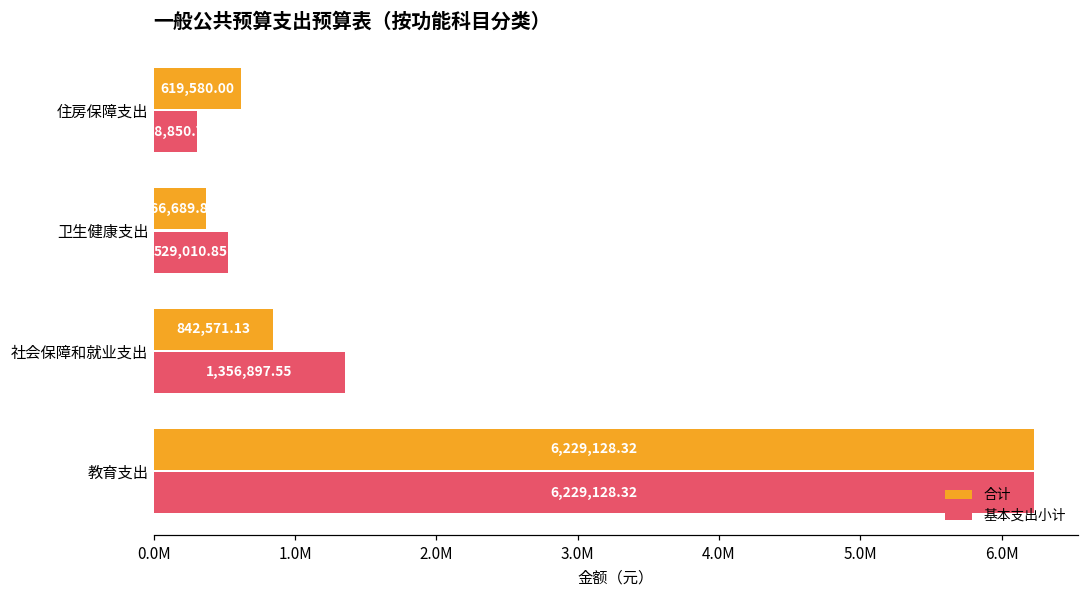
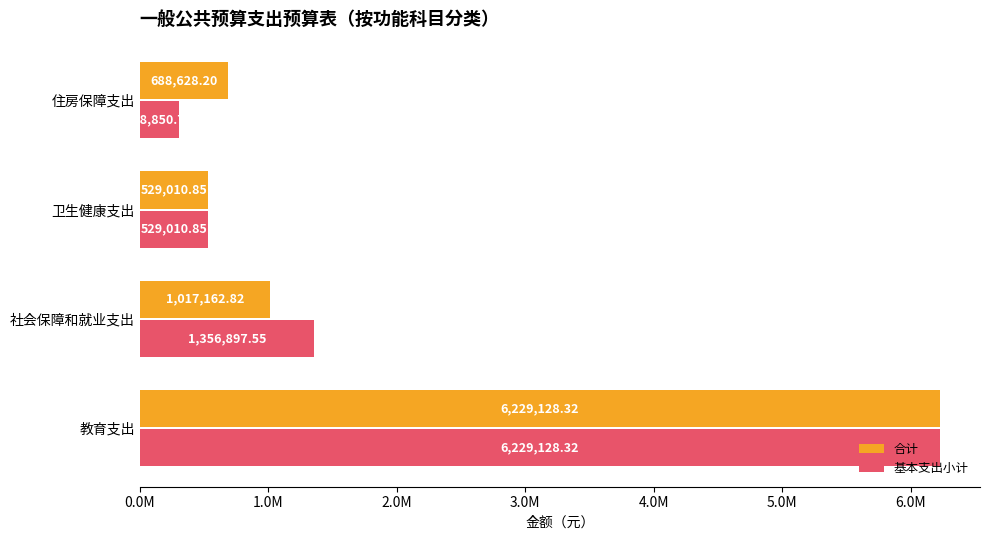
合计, 住房保障支出: 619,580.00 -> 688,628.20
合计, 卫生健康支出: 366,689.86 -> 529,010.85
合计, 社会保障和就业支出: 842,571.13 -> 1,017,162.82
